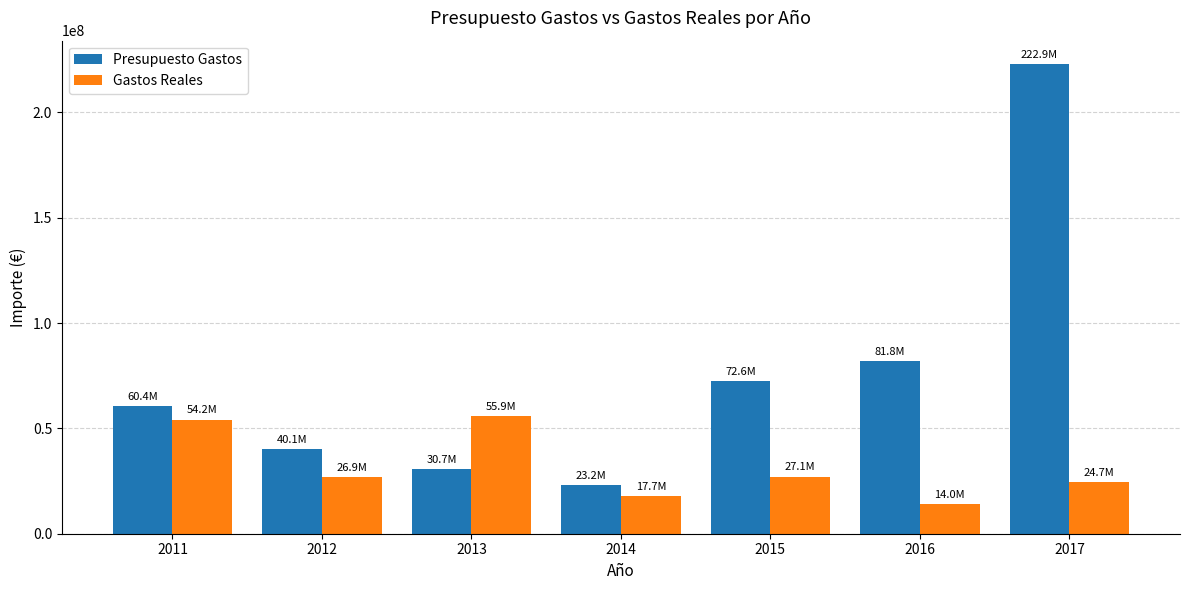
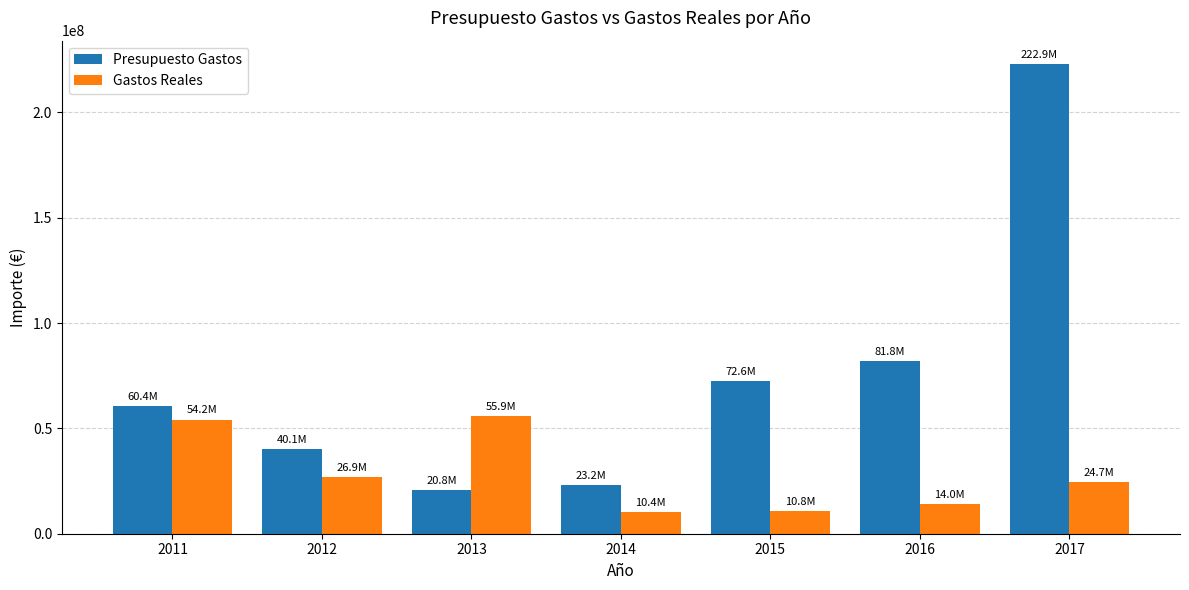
Presupuesto Gastos, 2013: 30.7M -> 20.8M
Gastos Reales, 2014: 17.7M -> 10.4M
Gastos Reales, 2015: 27.1M -> 10.8M
